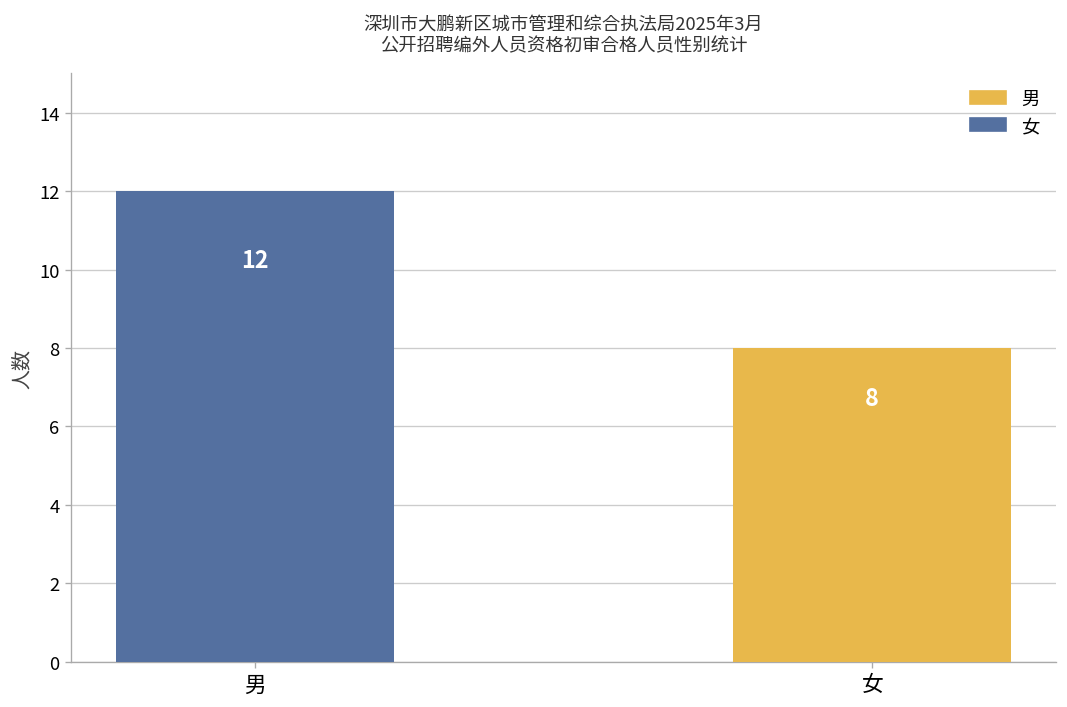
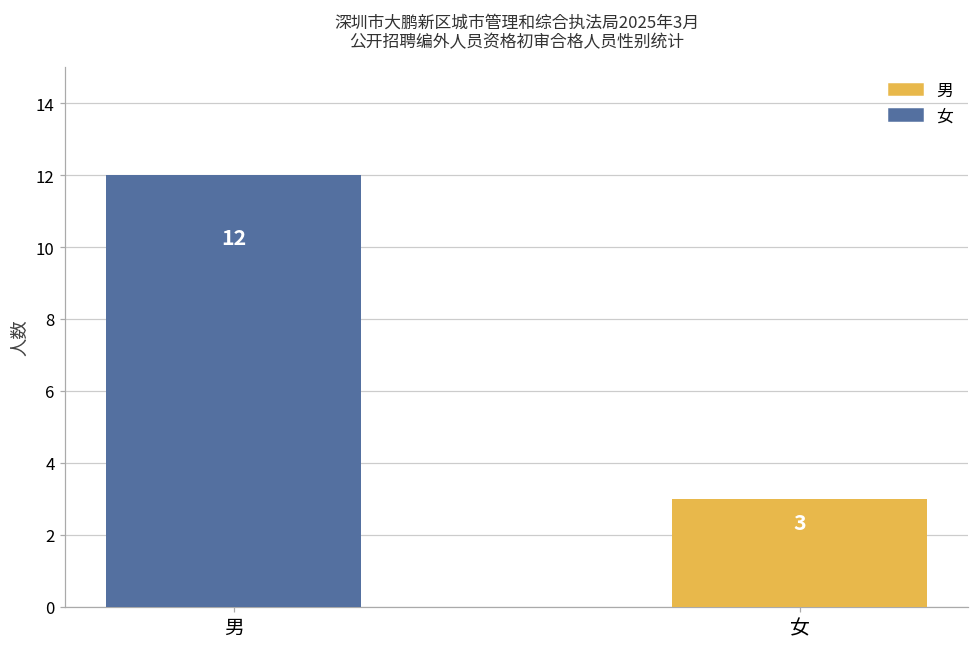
女: 8 -> 3
